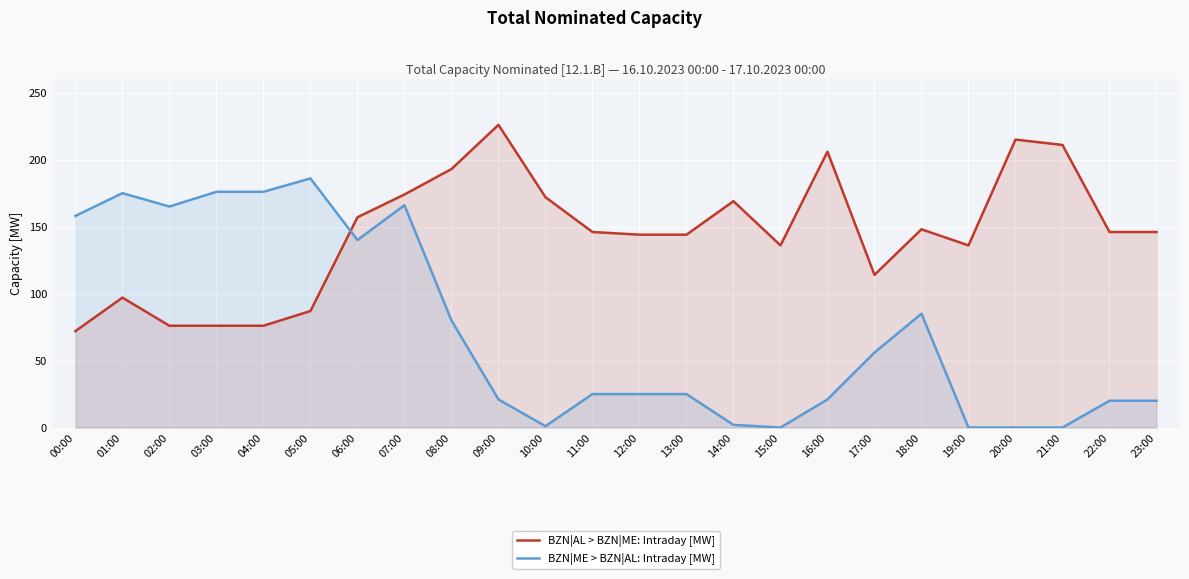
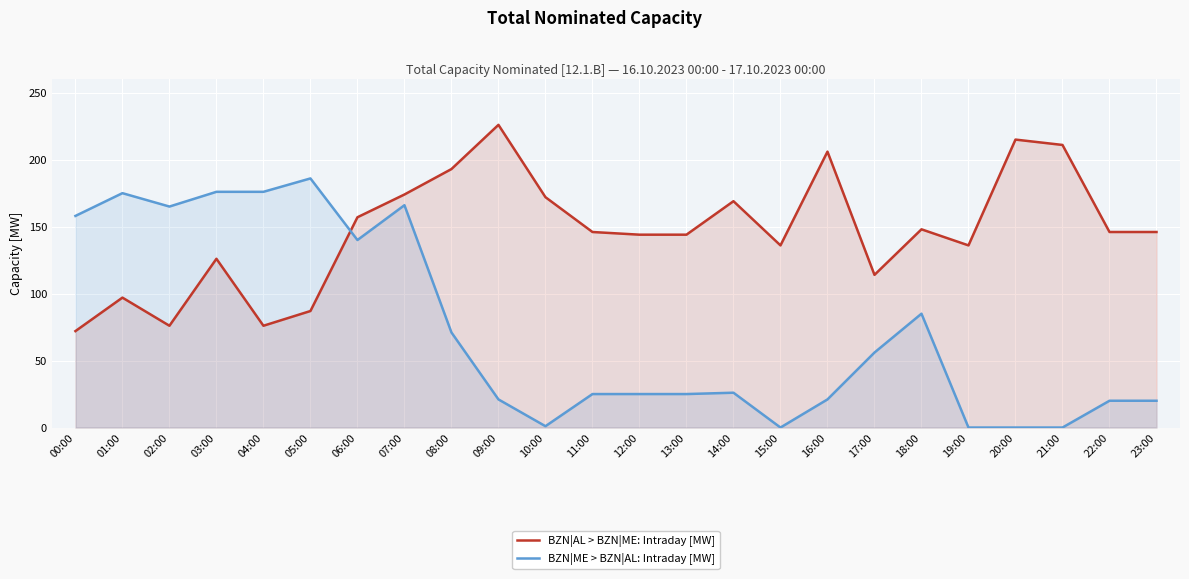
BZN|AL > BZN|ME: Intraday [MW], 03:00: 76 -> 126
BZN|ME > BZN|AL: Intraday [MW], 08:00: 80 -> 71
BZN|ME > BZN|AL: Intraday [MW], 14:00: 2 -> 26
